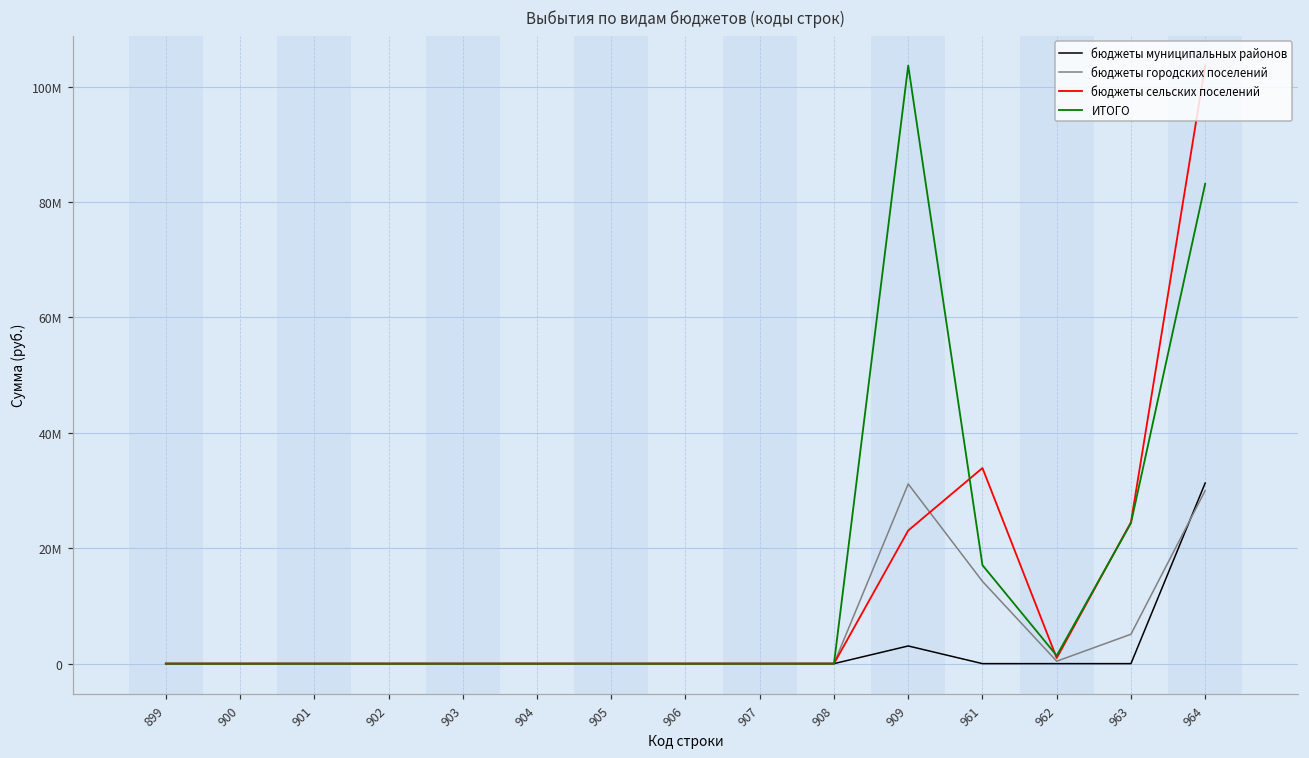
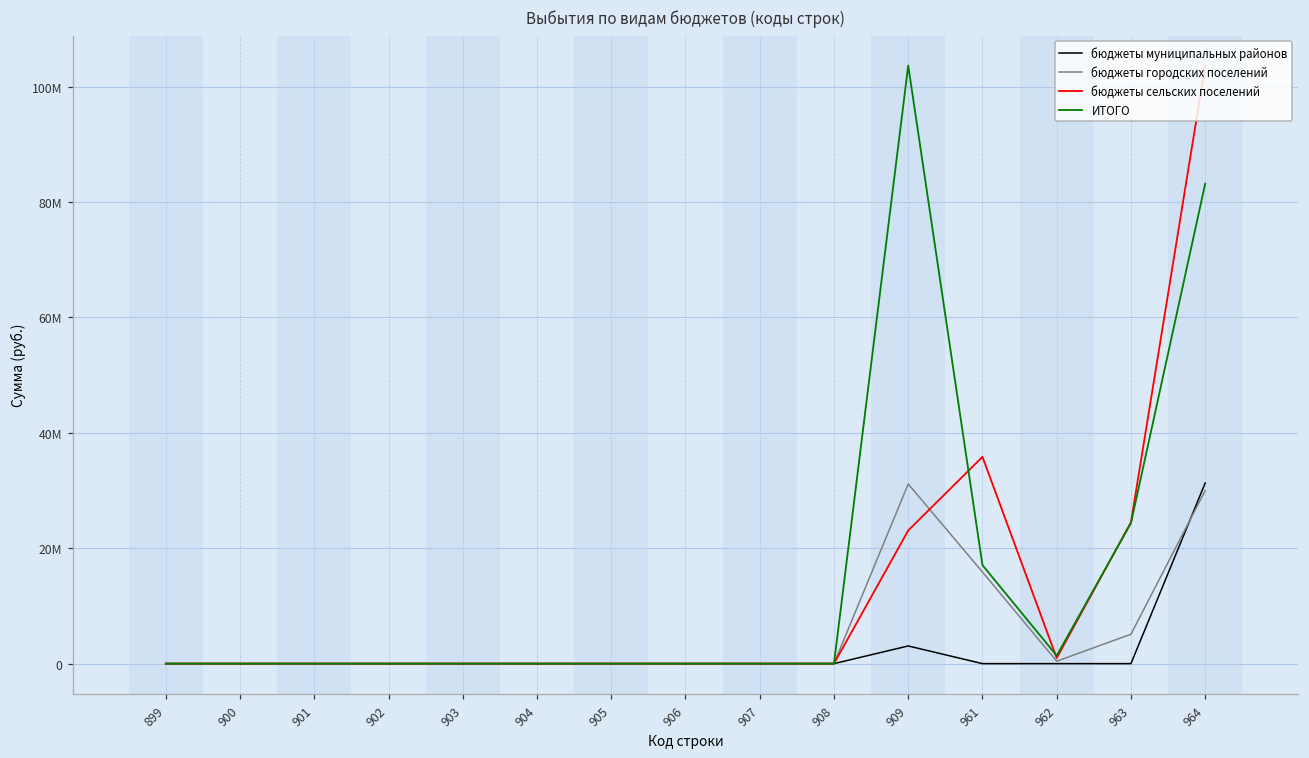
бюджеты городских поселений, 961: 14000000 -> 16000000
бюджеты сельских поселений, 961: 34000000 -> 36000000
